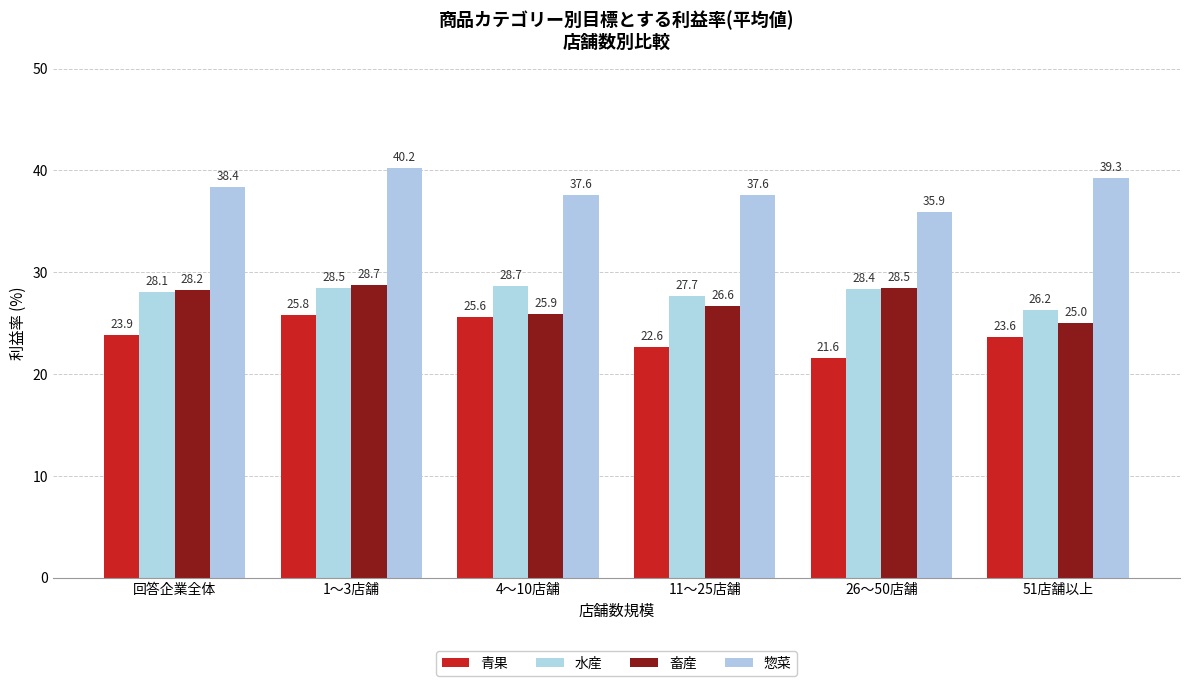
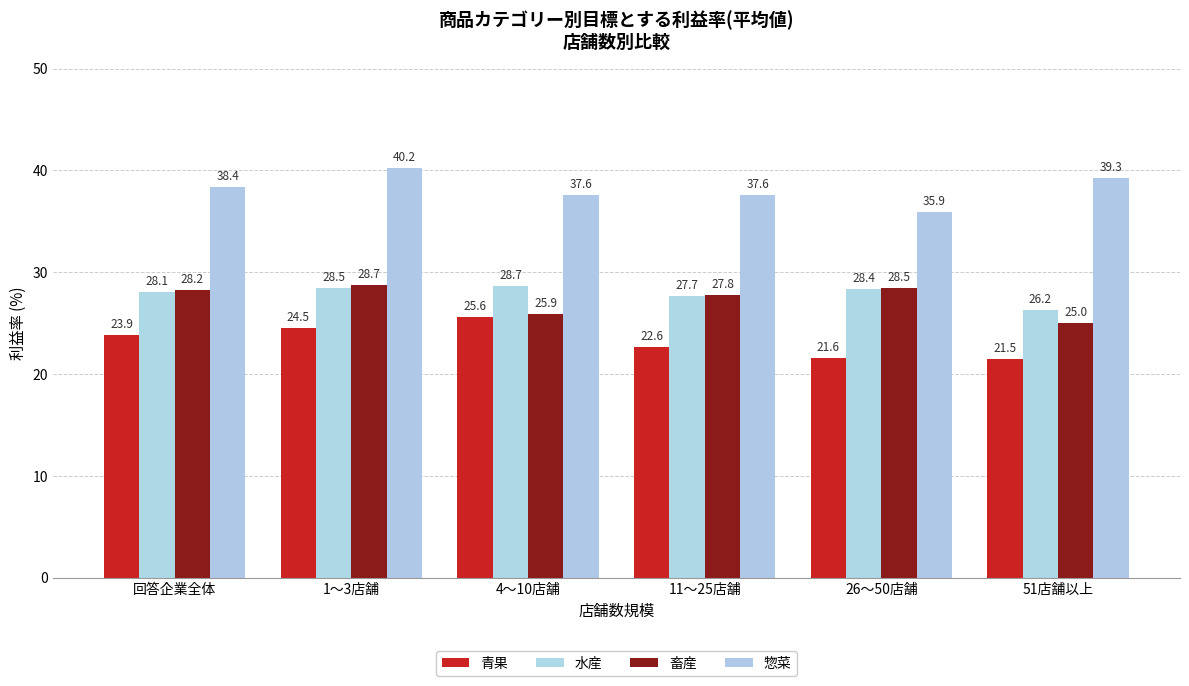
青果, 1〜3店舗: 25.8 -> 24.5
畜産, 11〜25店舗: 26.6 -> 27.8
青果, 51店舗以上: 23.6 -> 21.5
